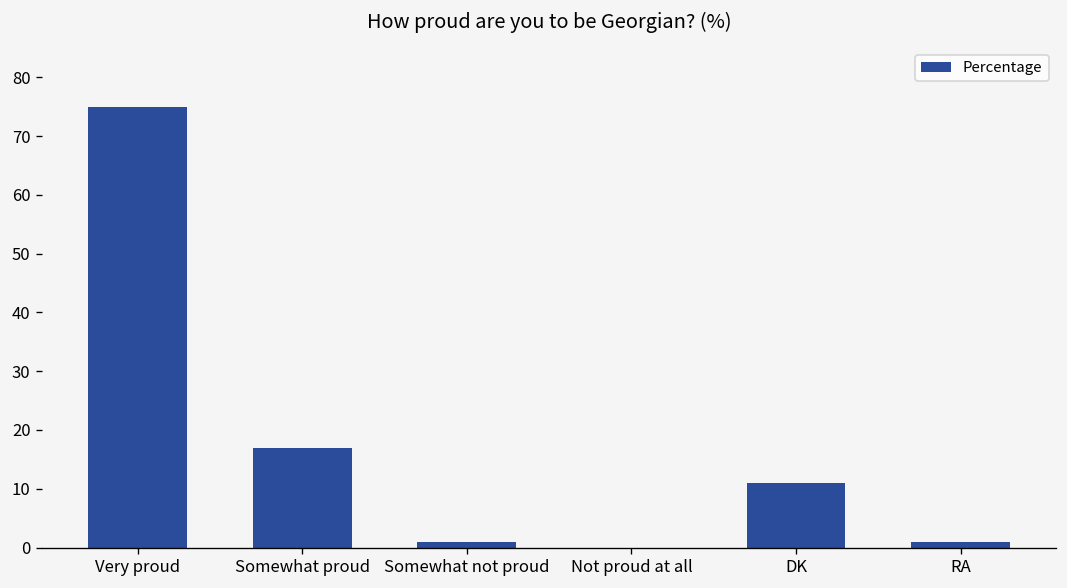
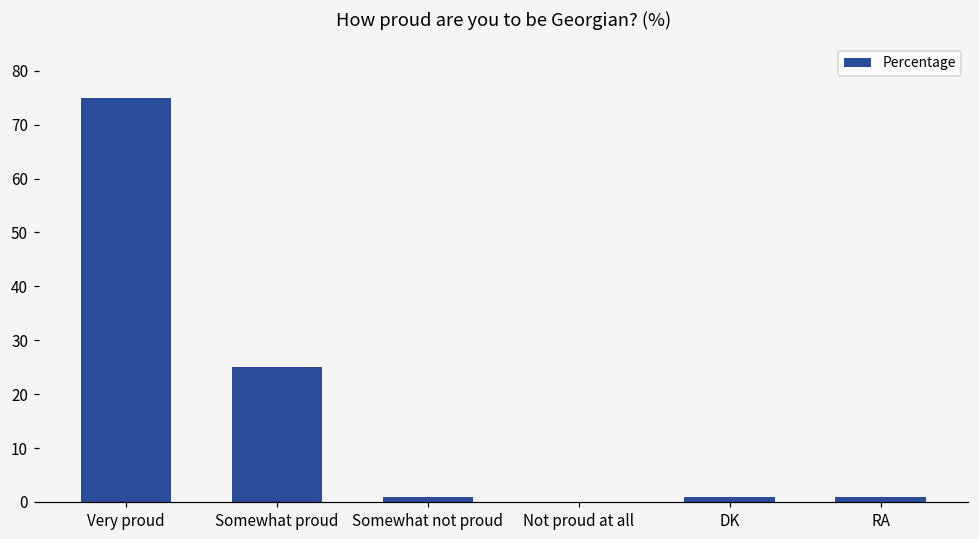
Somewhat proud: 17 -> 25
DK: 11 -> 1
